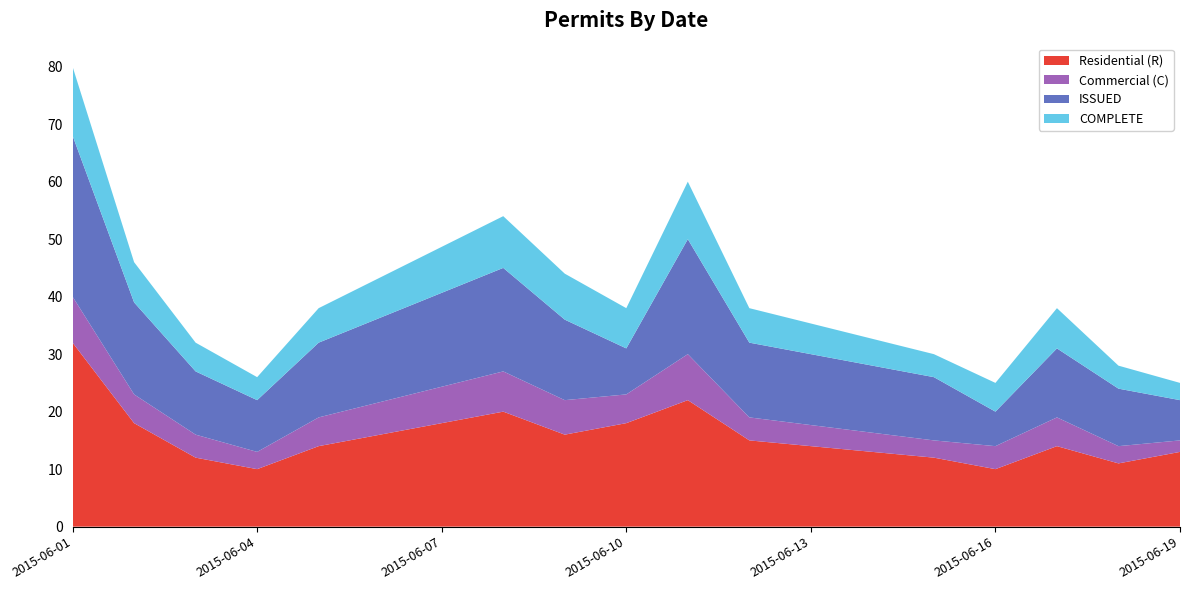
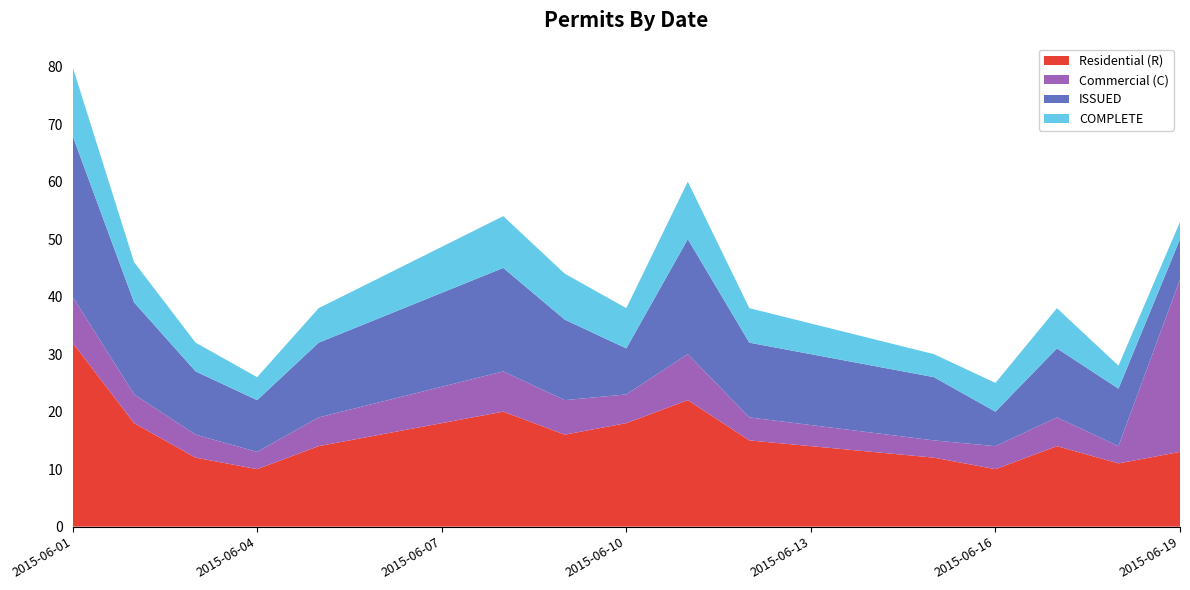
Commercial (C), 2015-06-19: 2 -> 30
